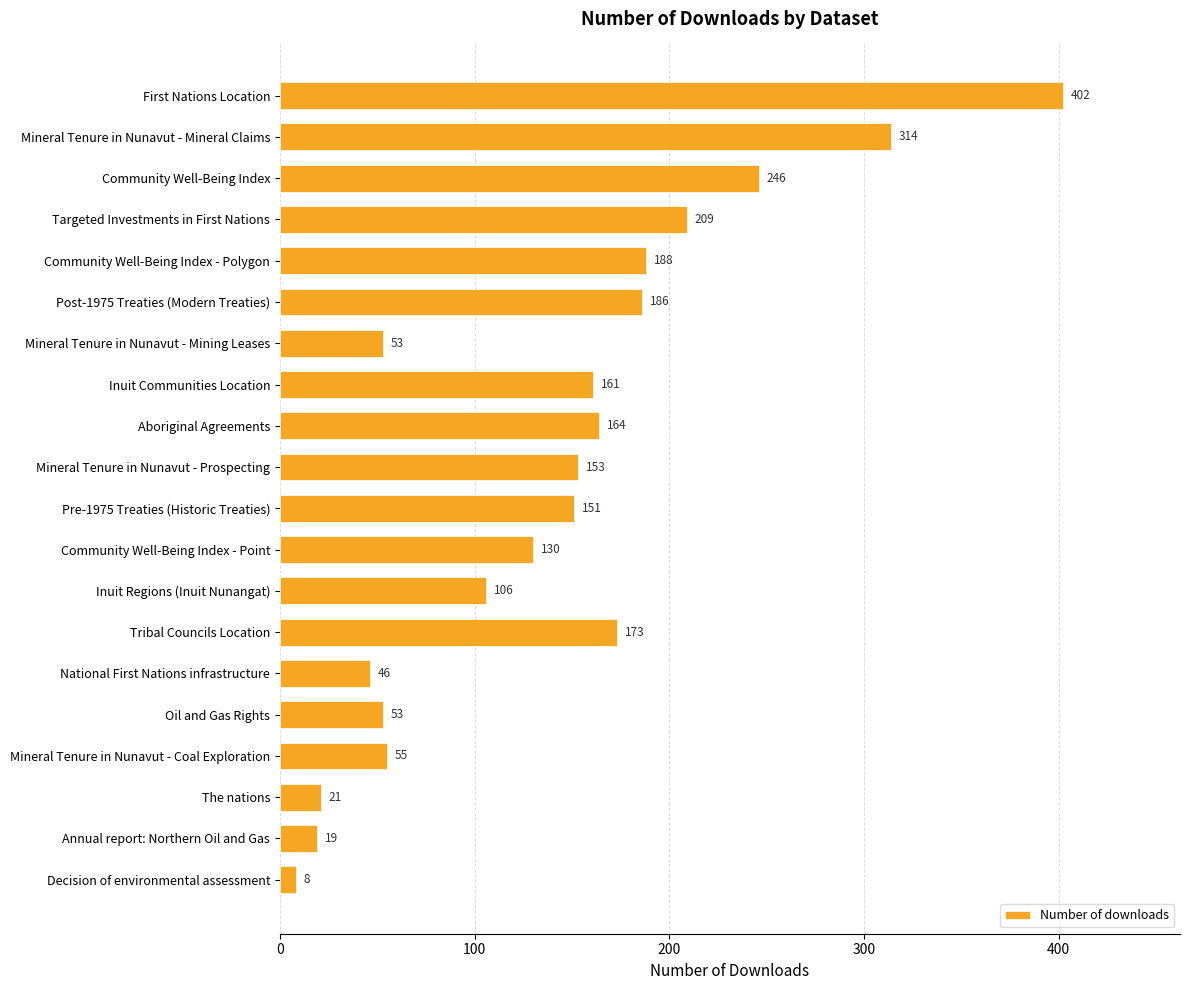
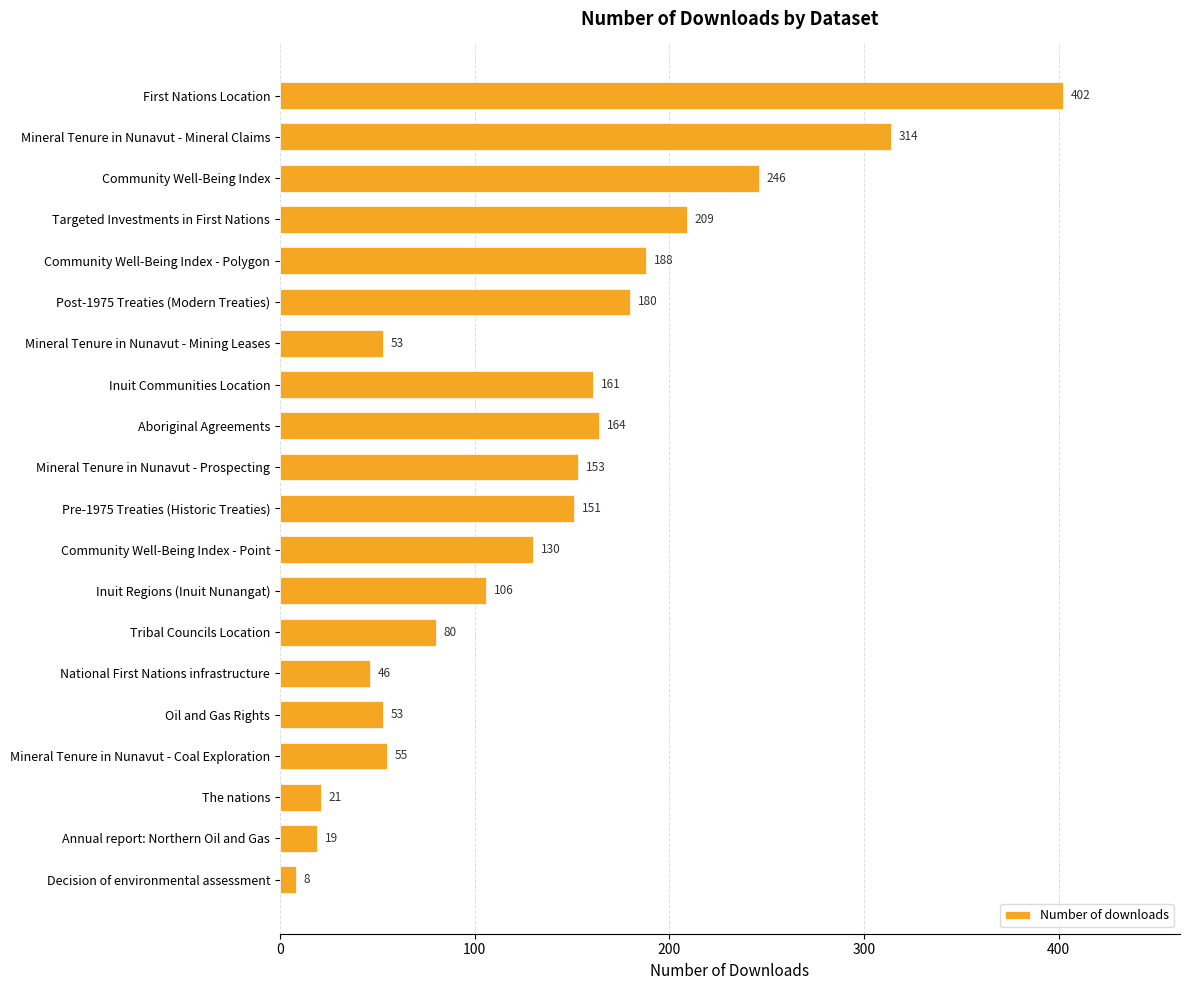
Post-1975 Treaties (Modern Treaties): 186 -> 180
Tribal Councils Location: 173 -> 80
